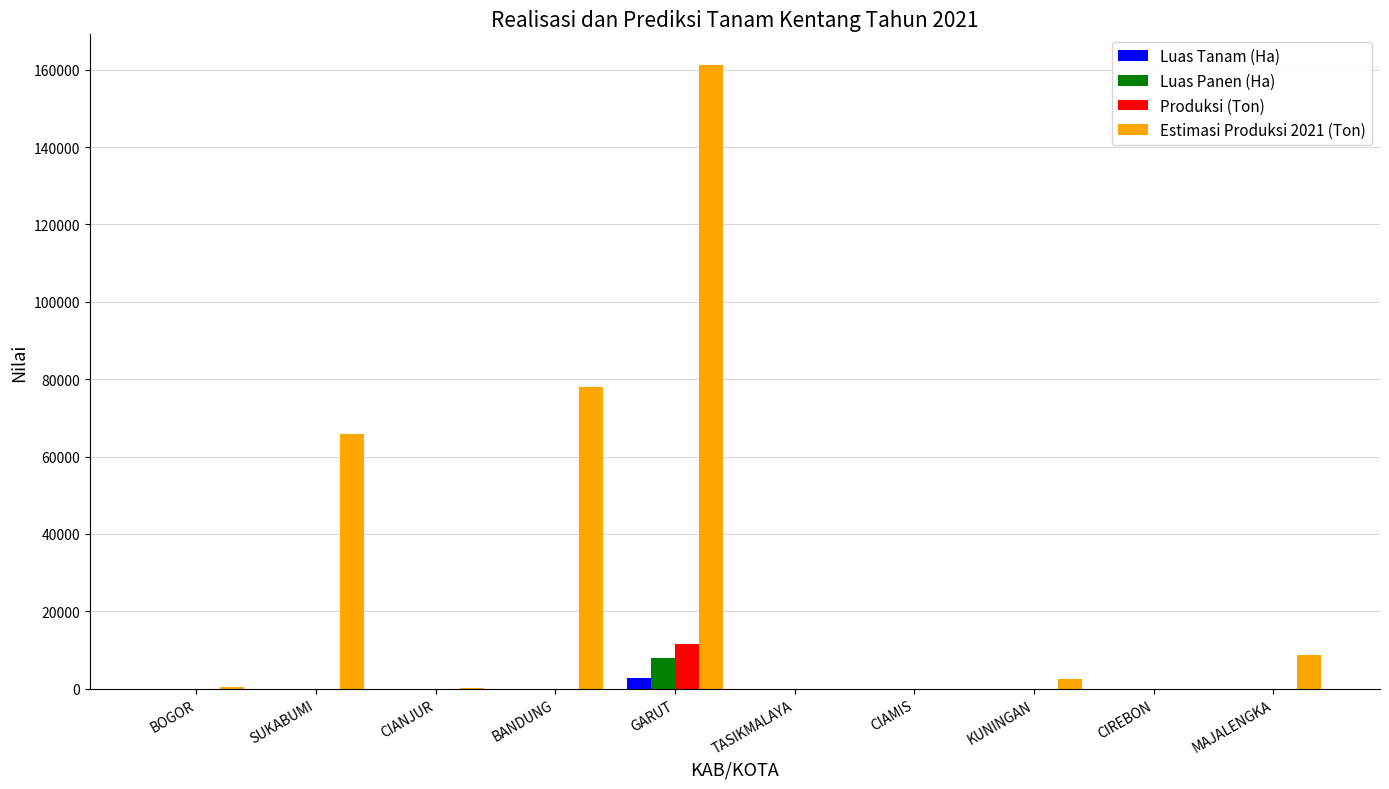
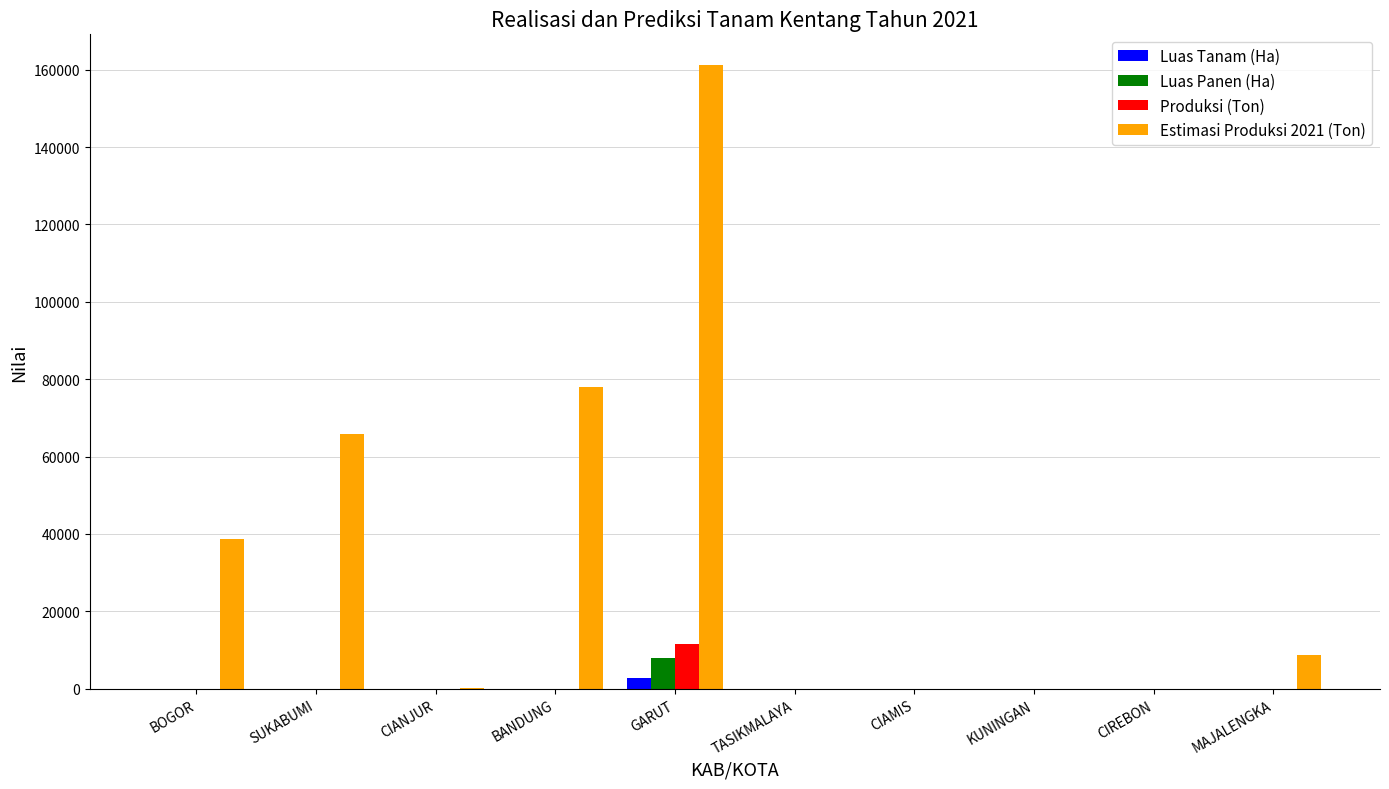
Estimasi Produksi 2021 (Ton), BOGOR: 0 -> 39000
Estimasi Produksi 2021 (Ton), KUNINGAN: 3000 -> 0
